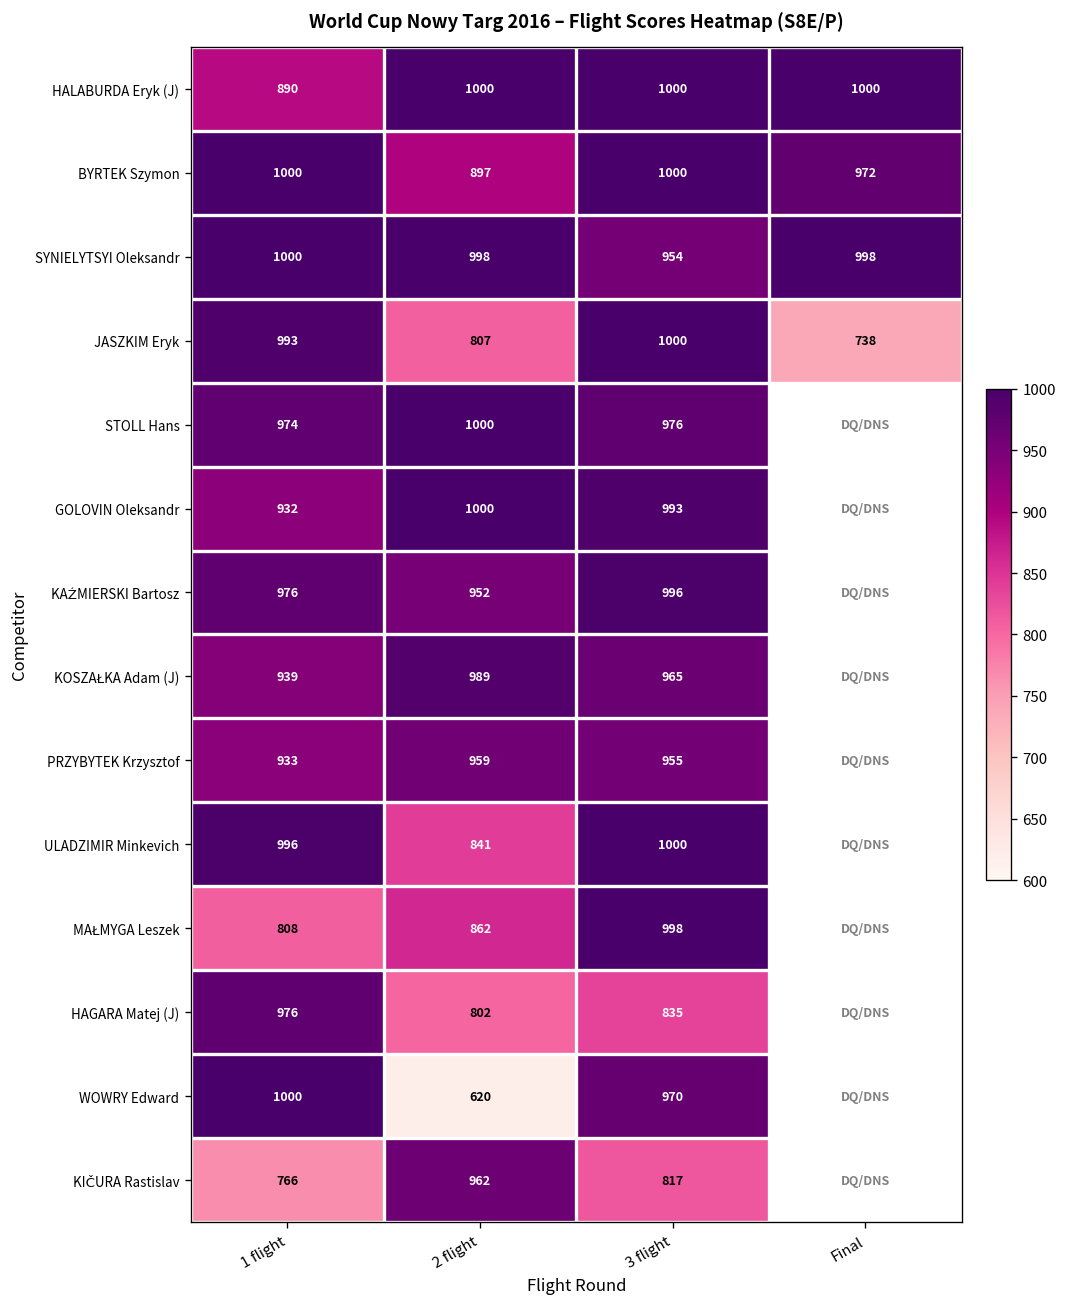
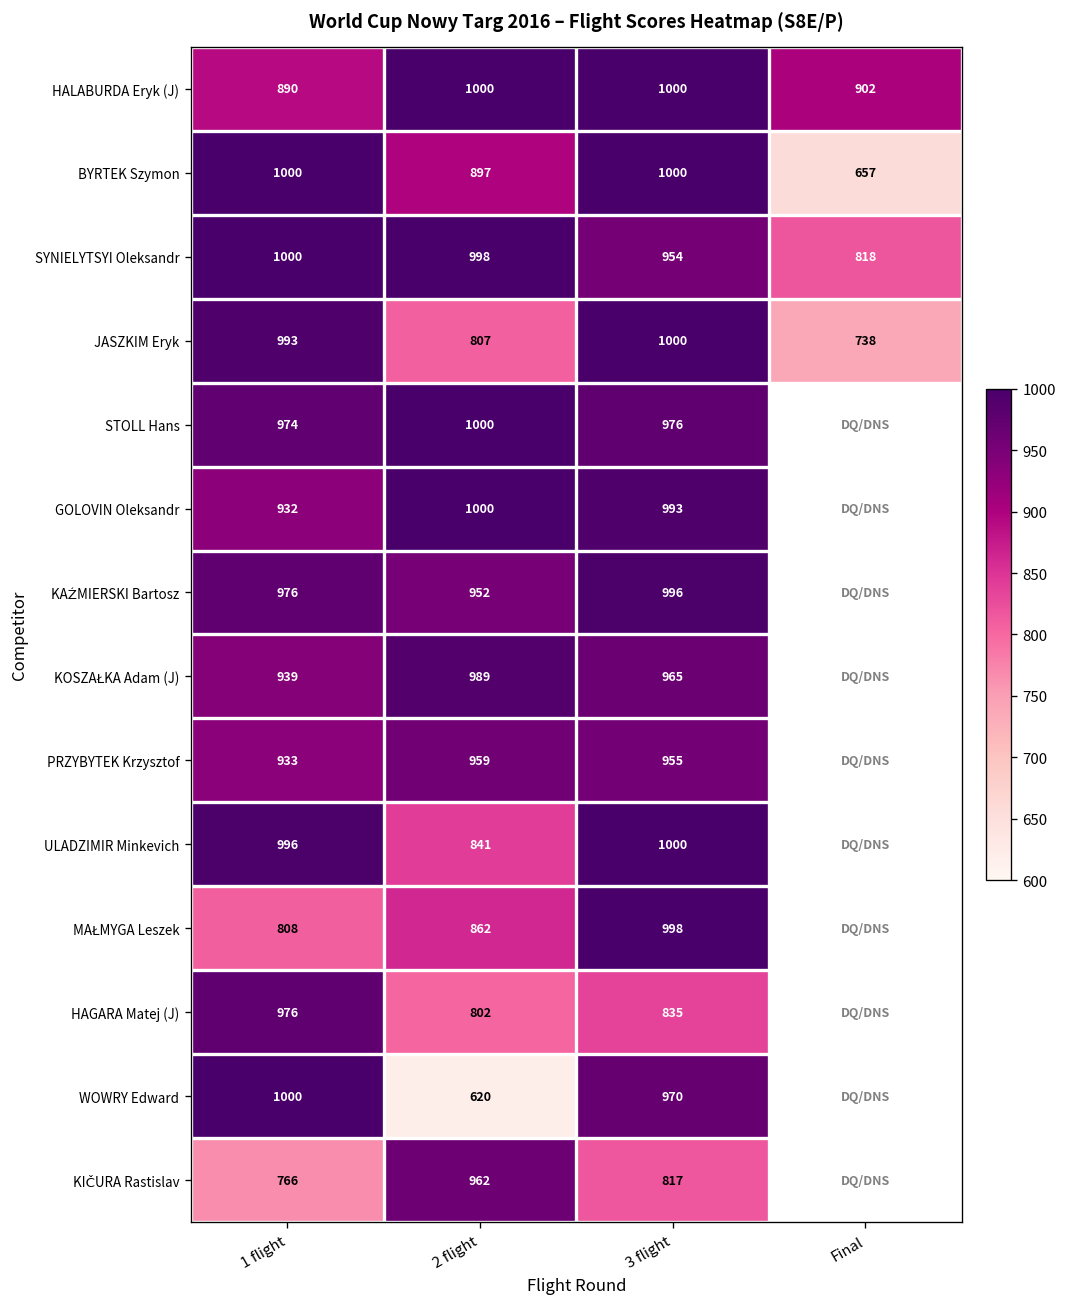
HALABURDA Eryk (J), Final: 1000 -> 902
BYRTEK Szymon, Final: 972 -> 657
SYNIELYTSYI Oleksandr, Final: 998 -> 818
